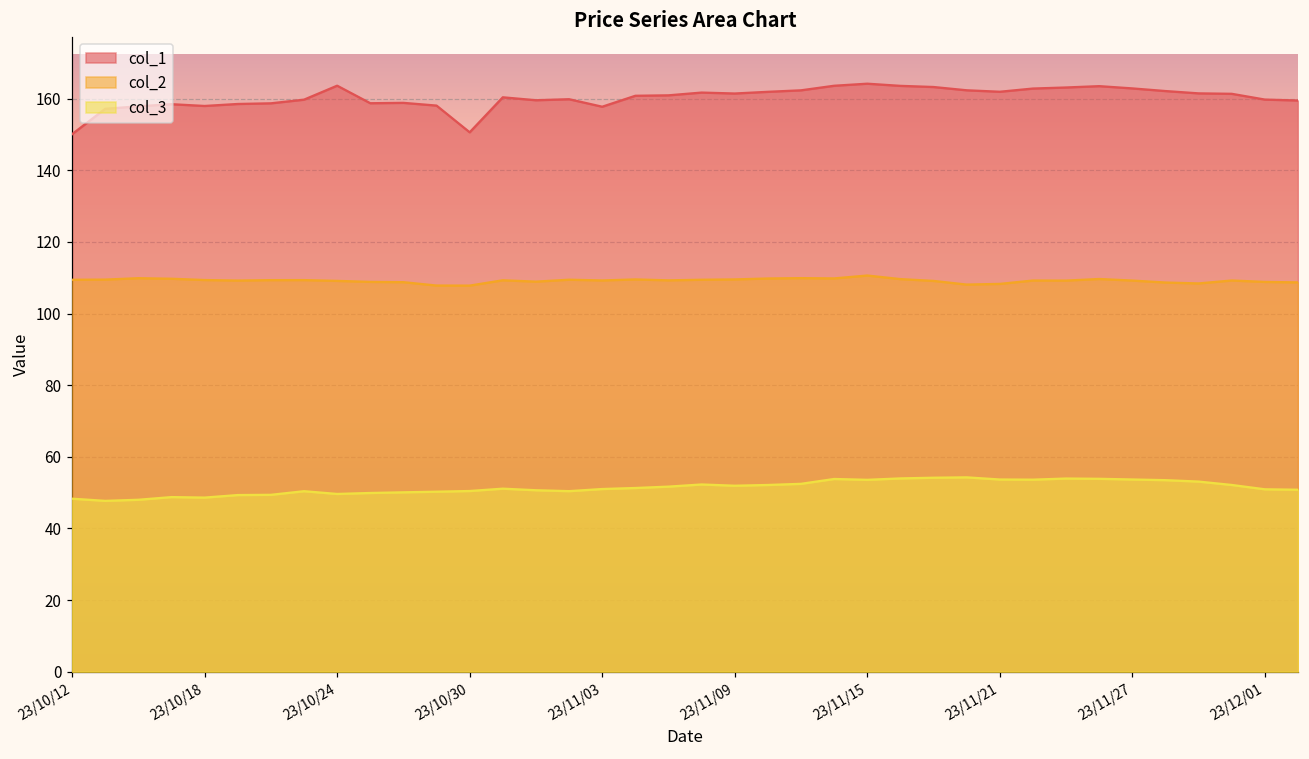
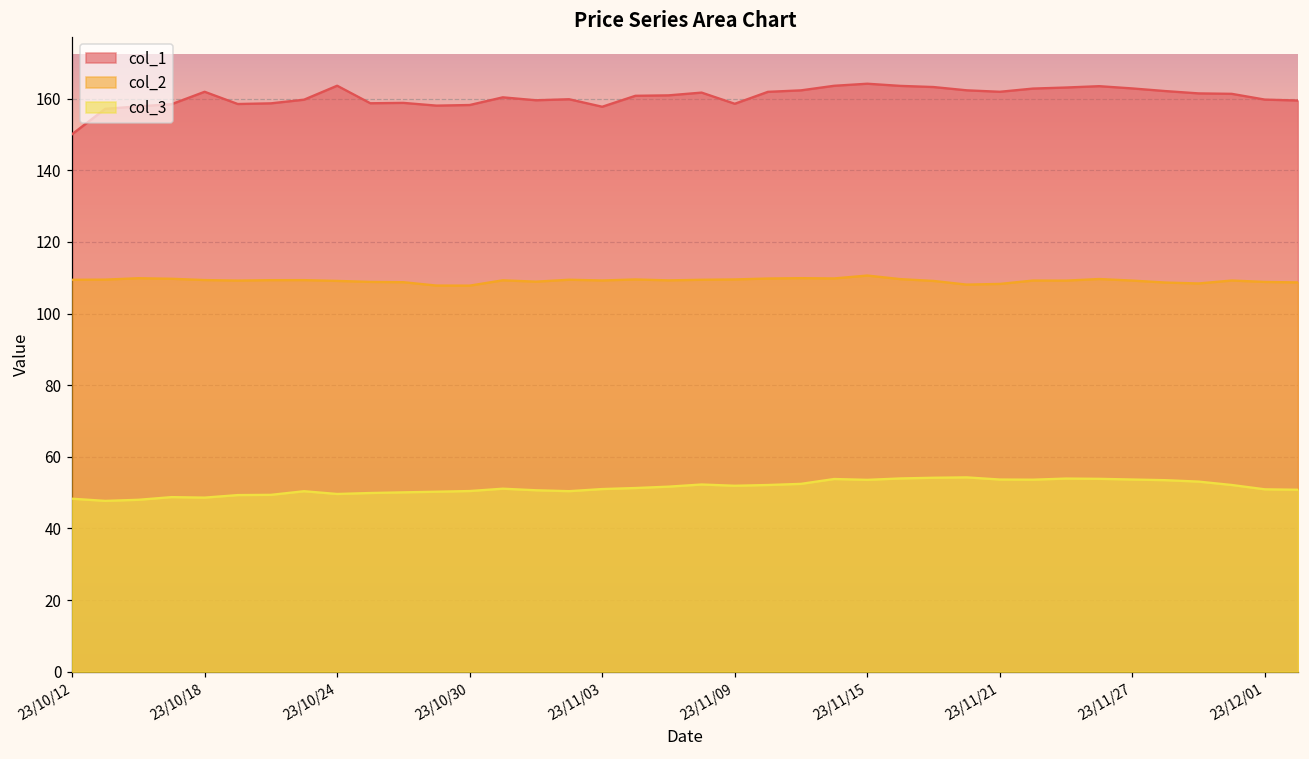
col_1, 23/10/18: 158 -> 162
col_1, 23/10/30: 151 -> 158
col_1, 23/11/09: 161 -> 159
